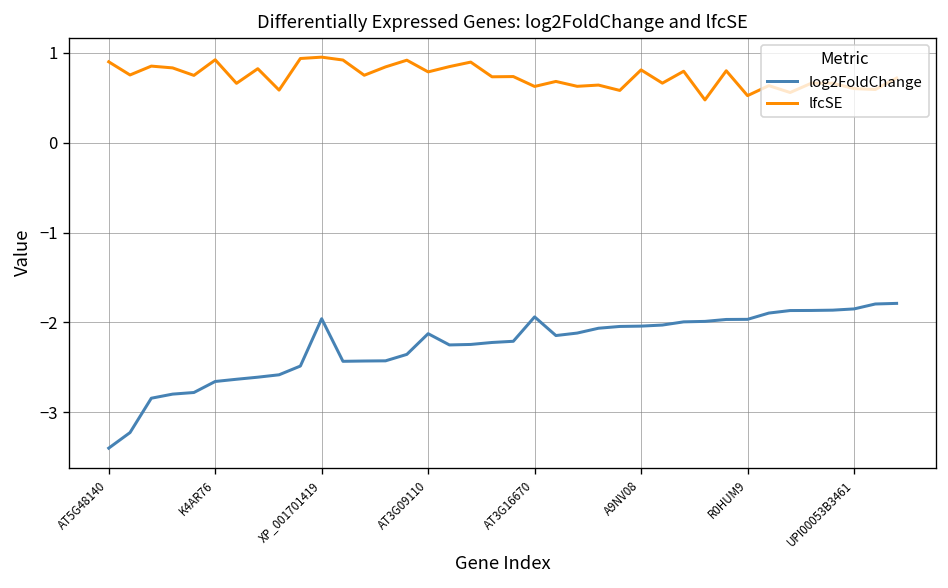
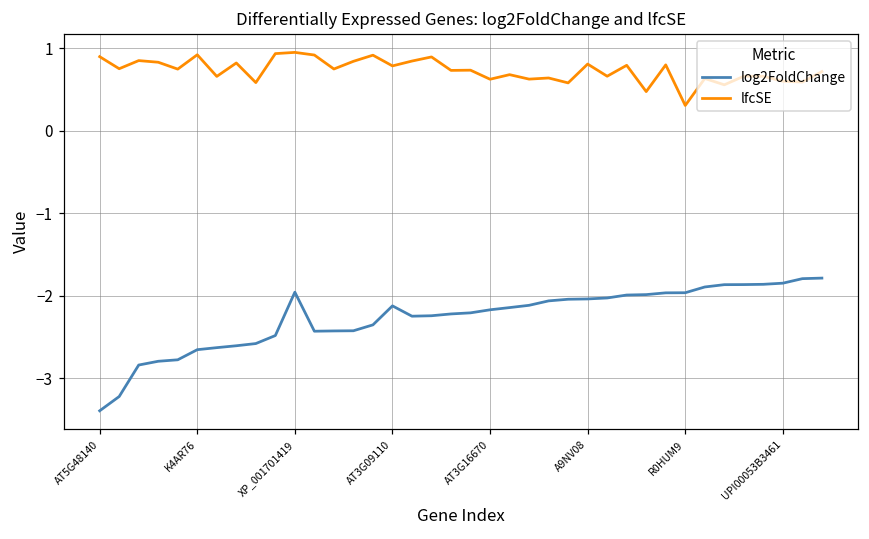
log2FoldChange, AT3G16670: -1.9 -> -2.2
lfcSE, R0HUM9: 0.5 -> 0.3
